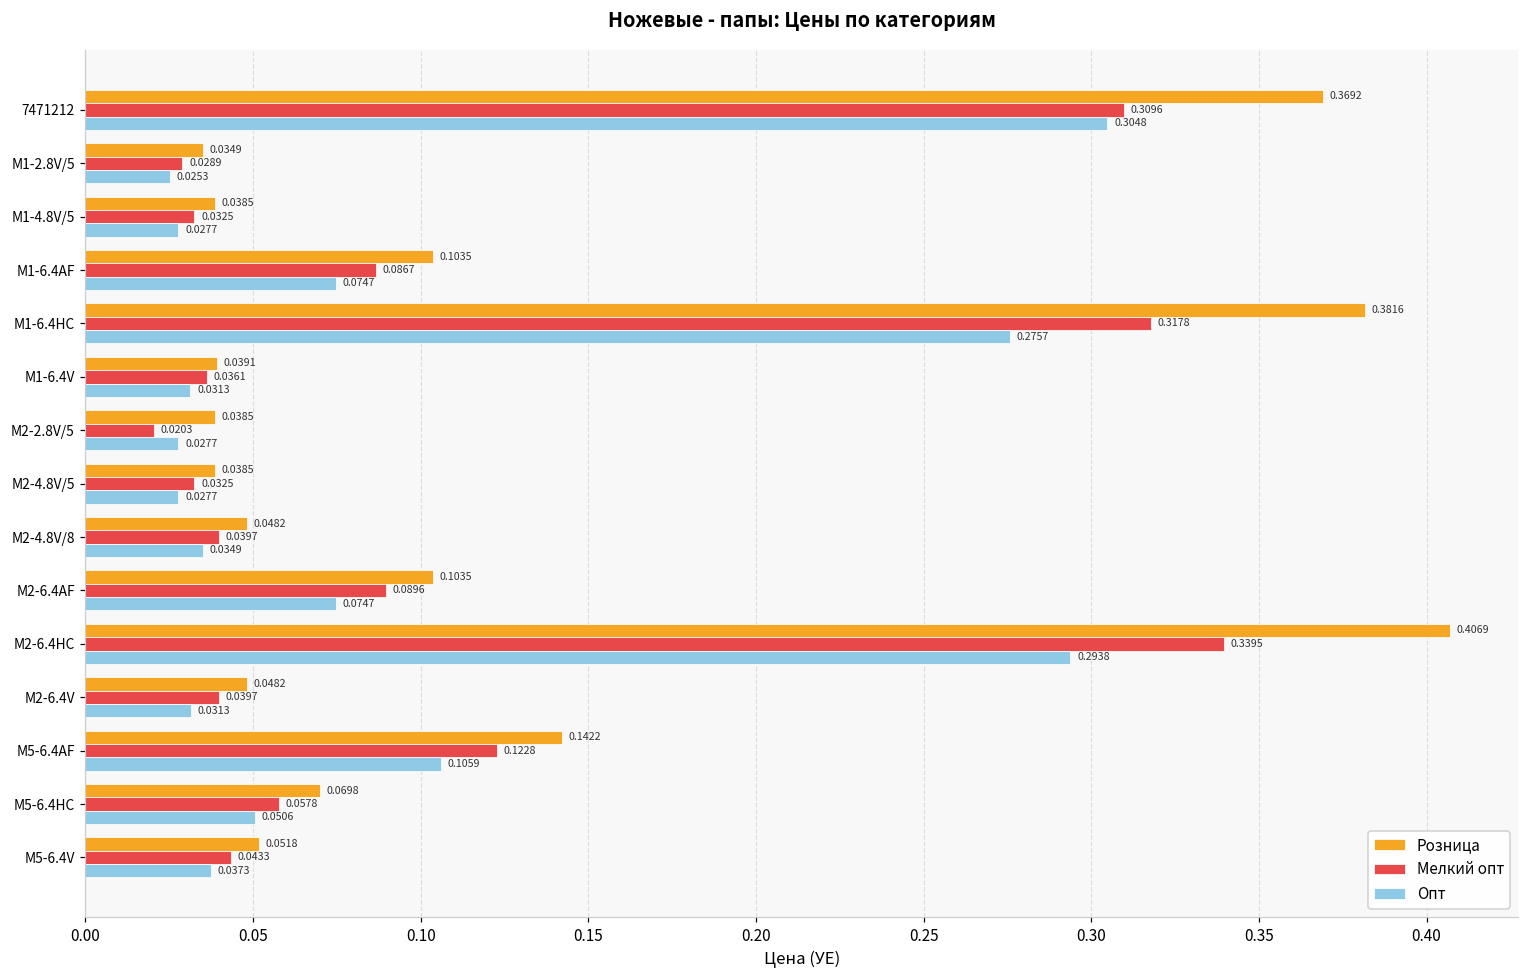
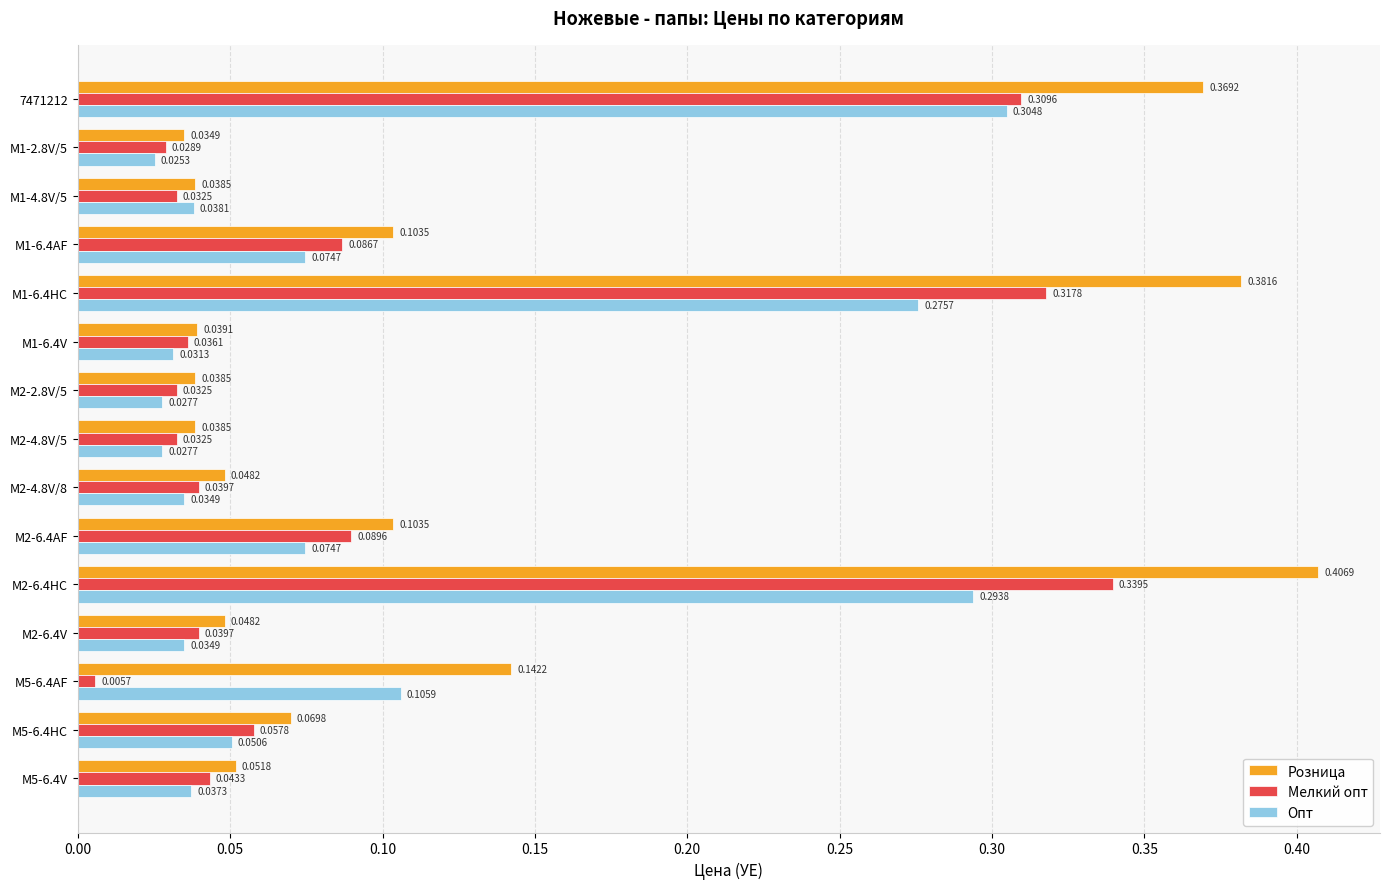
Опт, M1-4.8V/5: 0.0277 -> 0.0381
Мелкий опт, M2-2.8V/5: 0.0203 -> 0.0325
Опт, M2-6.4V: 0.0313 -> 0.0349
Мелкий опт, M5-6.4AF: 0.1228 -> 0.0057
